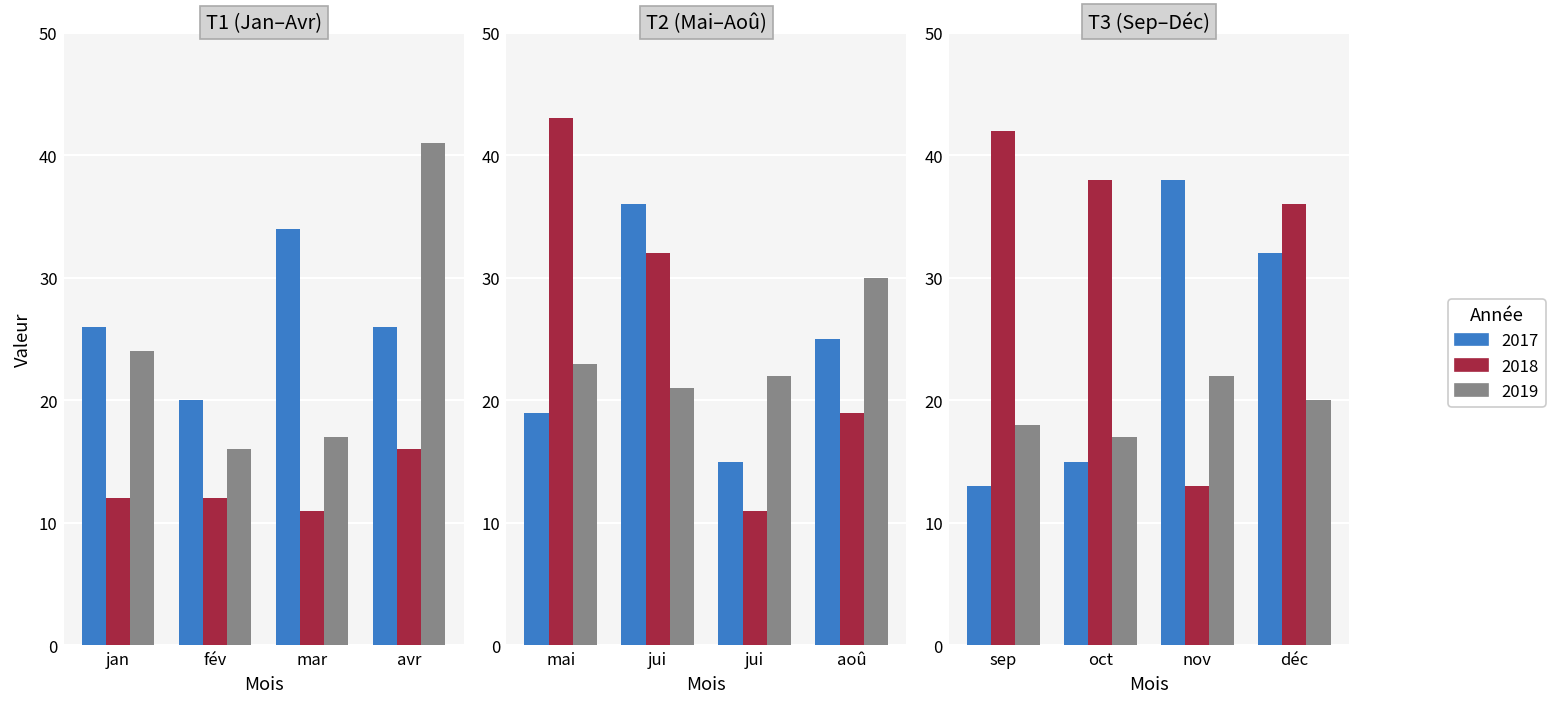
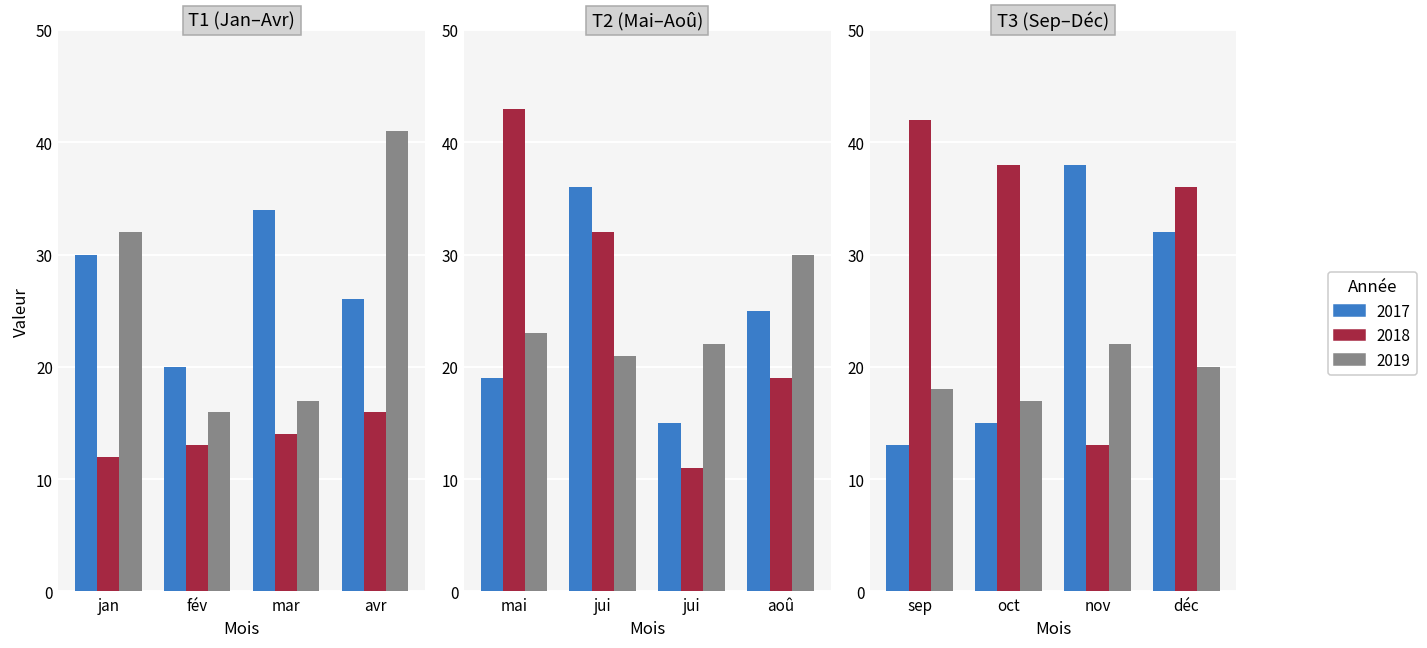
T1 (Jan–Avr), 2017, jan: 26 -> 30
T1 (Jan–Avr), 2019, jan: 24 -> 32
T1 (Jan–Avr), 2018, fév: 12 -> 13
T1 (Jan–Avr), 2018, mar: 11 -> 14
